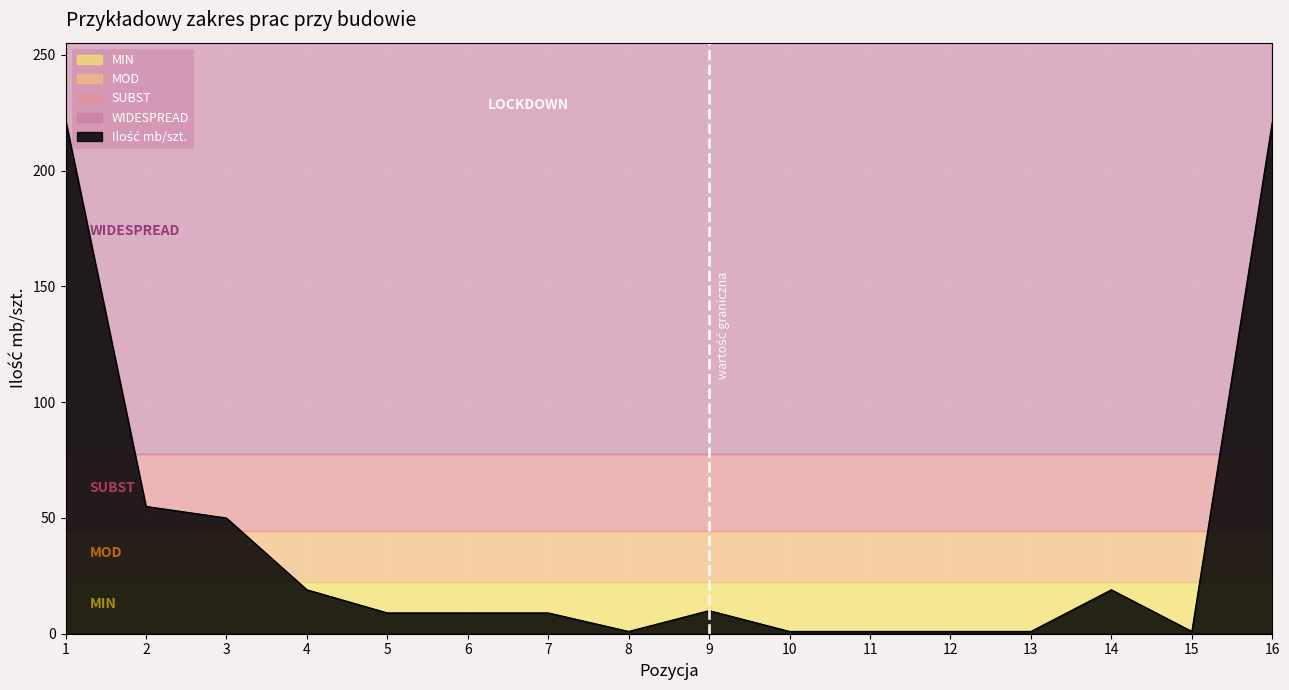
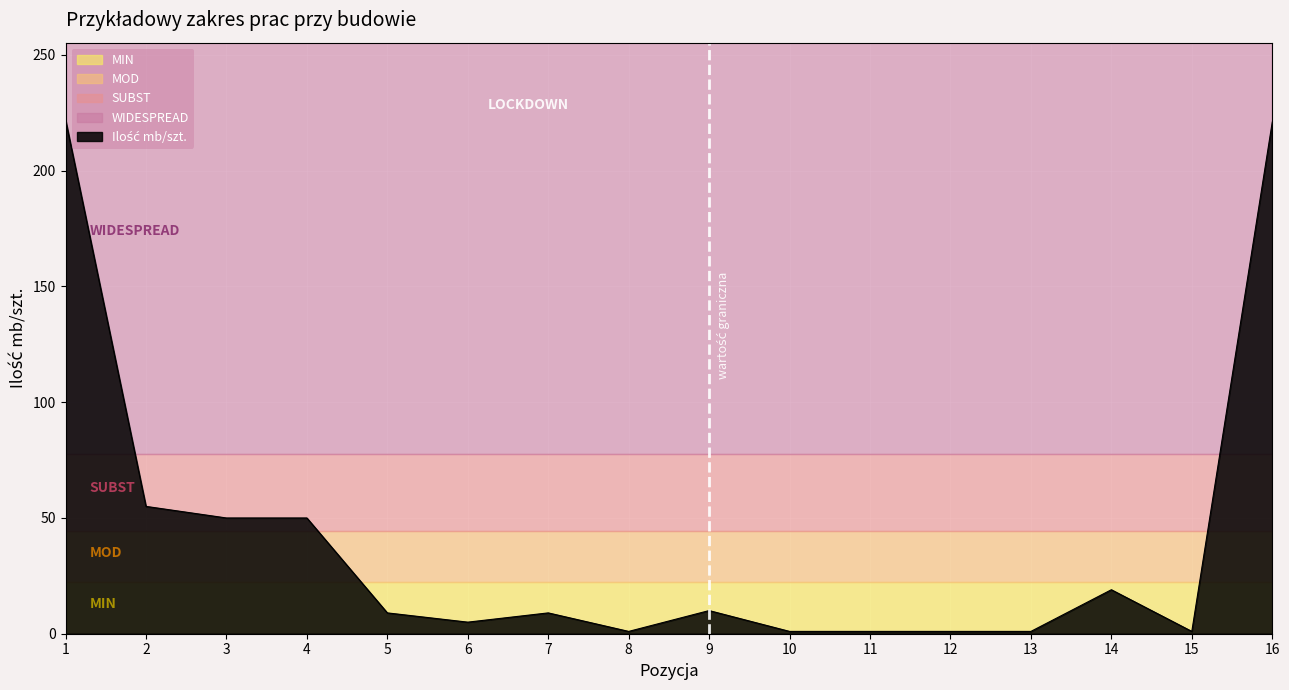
Ilość mb/szt., 4: 19 -> 50
Ilość mb/szt., 6: 9 -> 5
